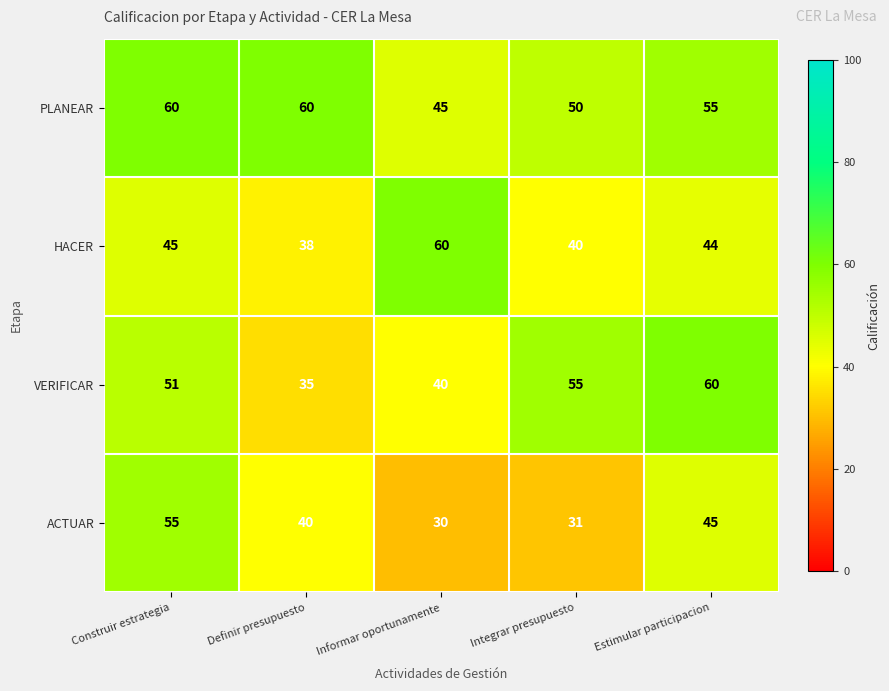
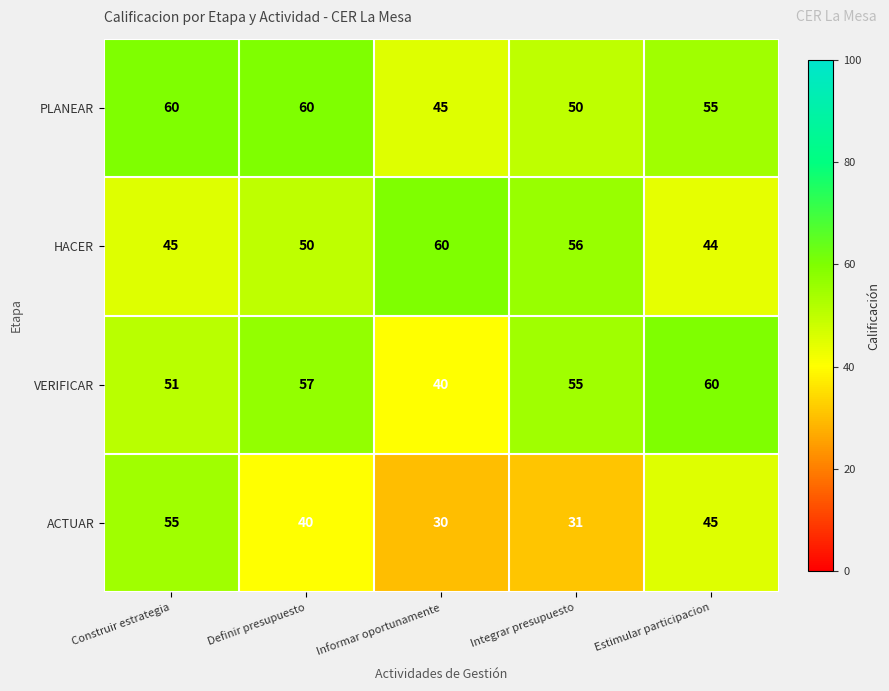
HACER, Definir presupuesto: 38 -> 50
HACER, Integrar presupuesto: 40 -> 56
VERIFICAR, Definir presupuesto: 35 -> 57
